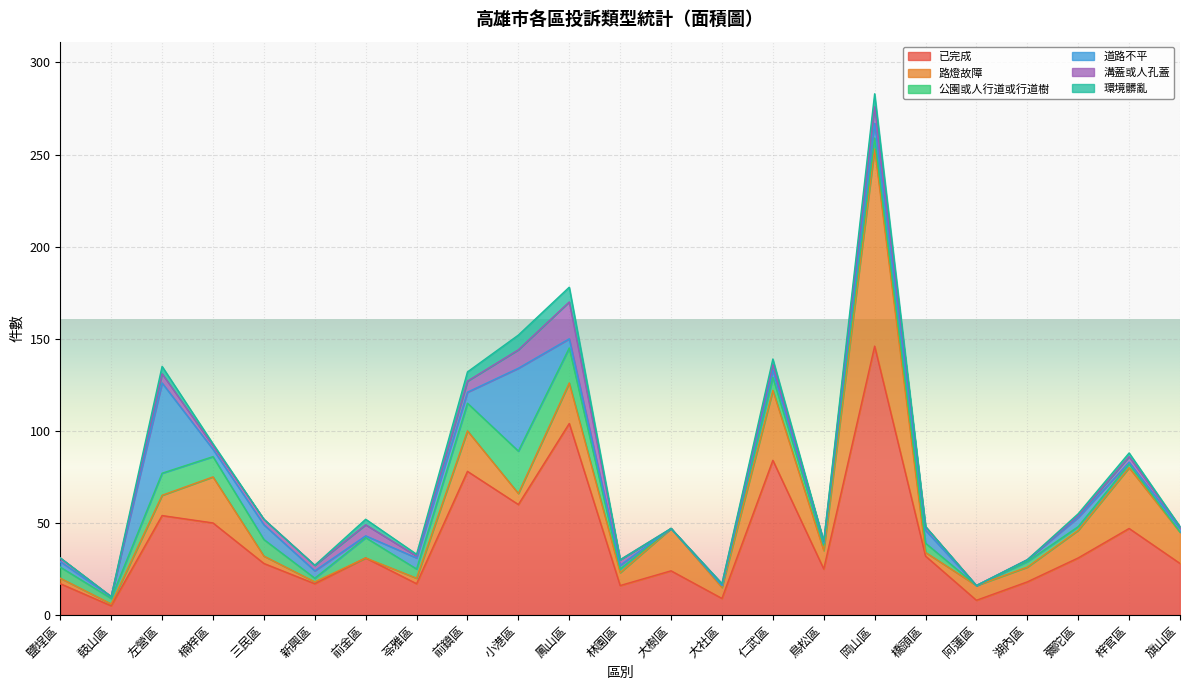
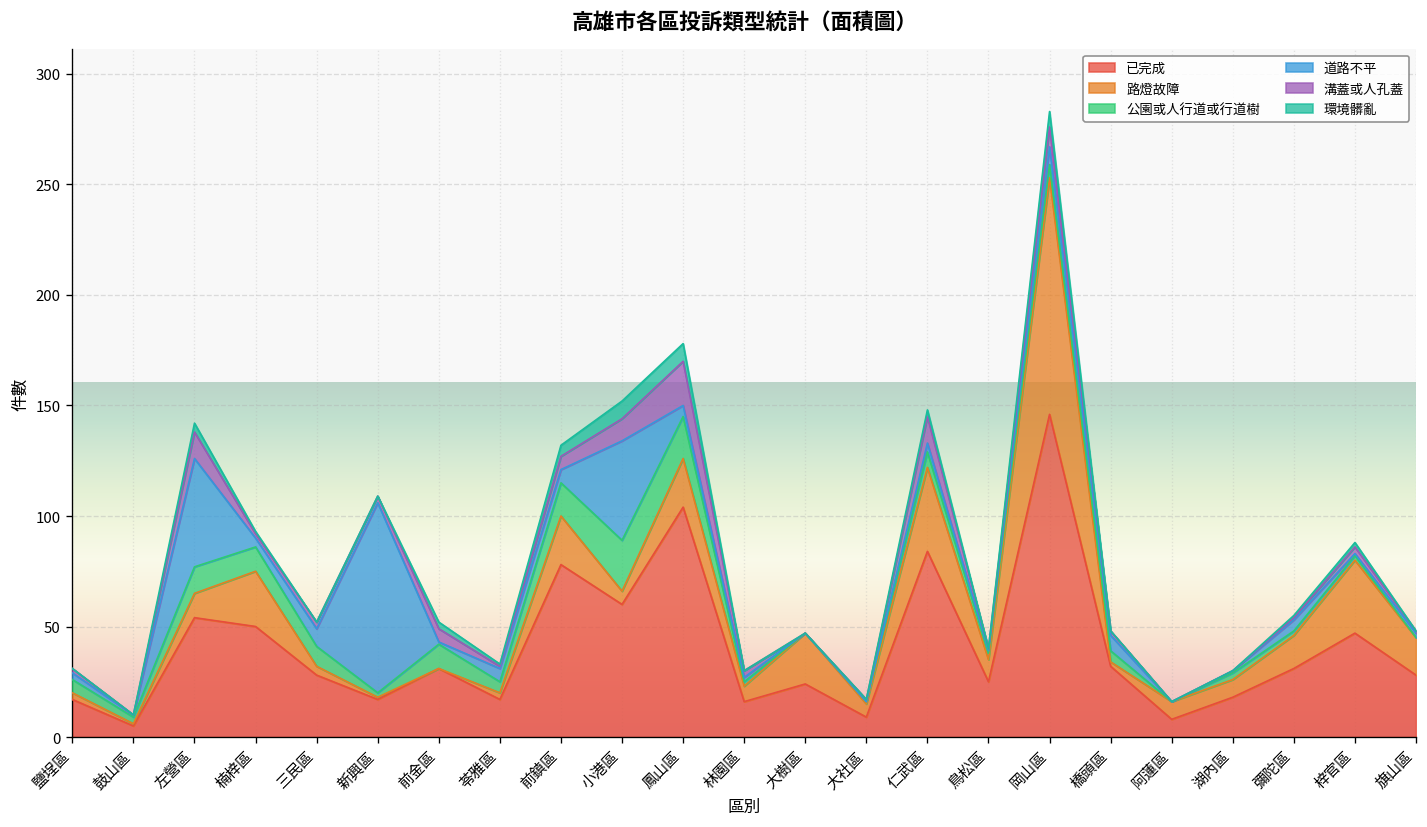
溝蓋或人孔蓋, 左營區: 5 -> 12
道路不平, 新興區: 4 -> 86
溝蓋或人孔蓋, 仁武區: 3 -> 12
